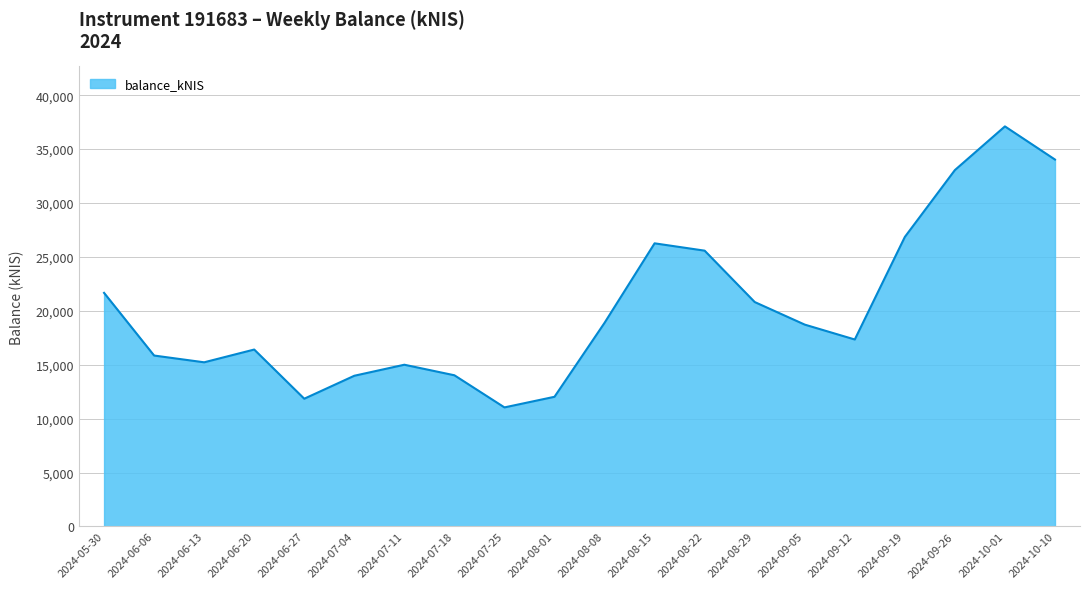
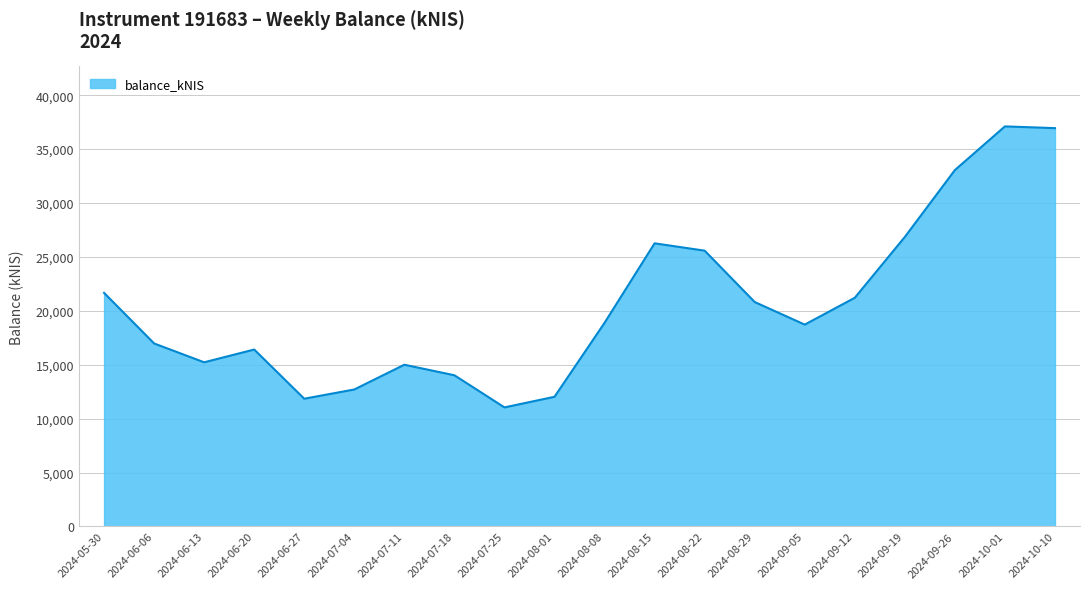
2024-06-06: 15,800 -> 17,000
2024-07-04: 14,000 -> 12,700
2024-09-12: 17,300 -> 21,200
2024-10-10: 34,000 -> 36,900
